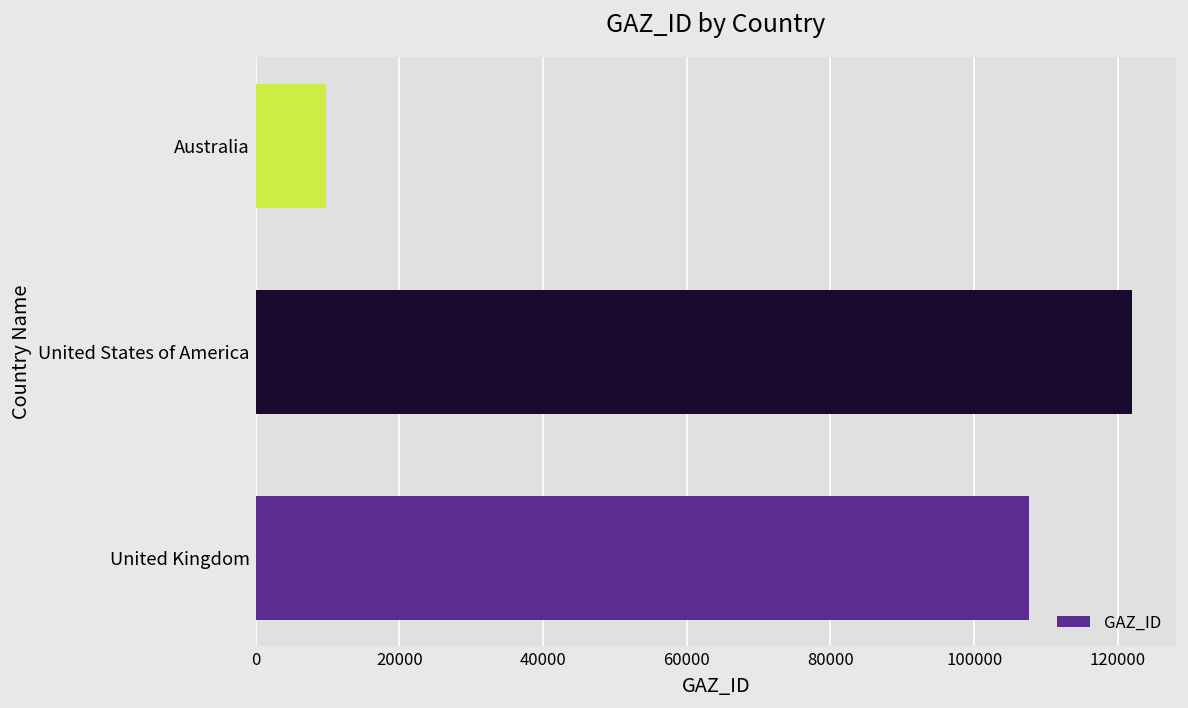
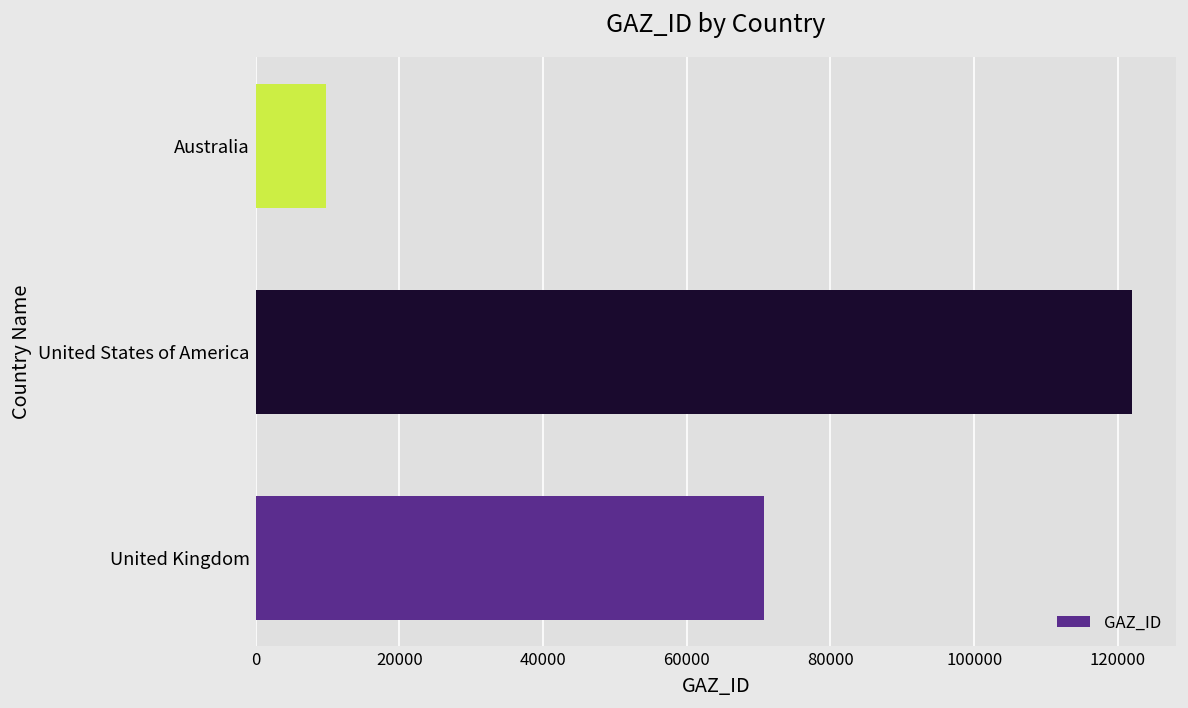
United Kingdom: 108000 -> 71000
